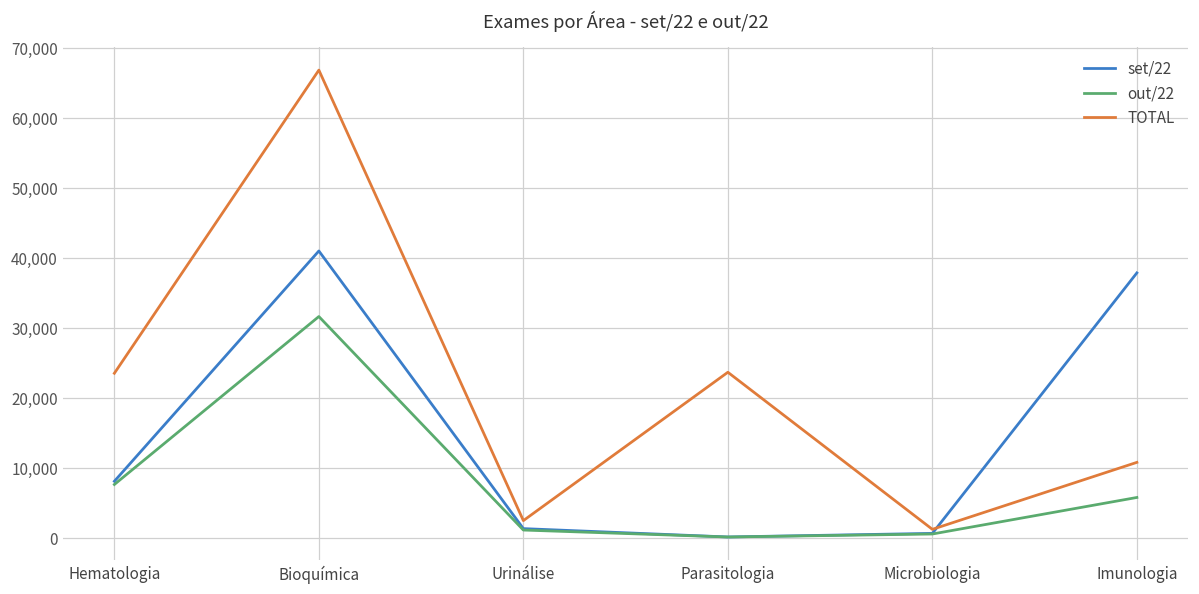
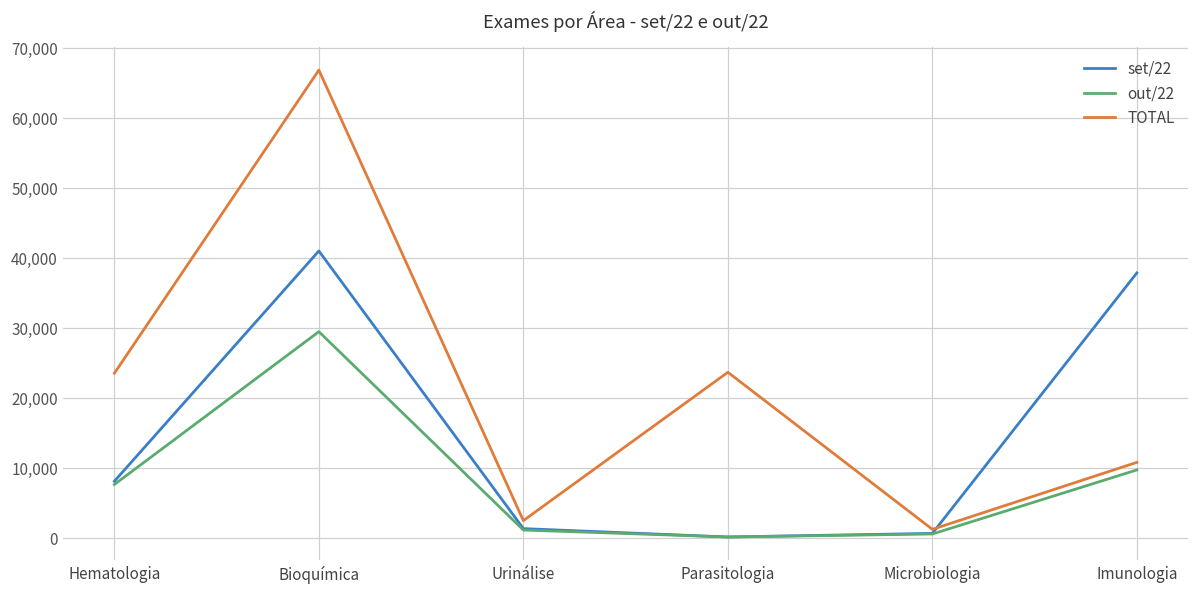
out/22, Bioquímica: 32,000 -> 30,000
out/22, Imunologia: 6,000 -> 10,000
